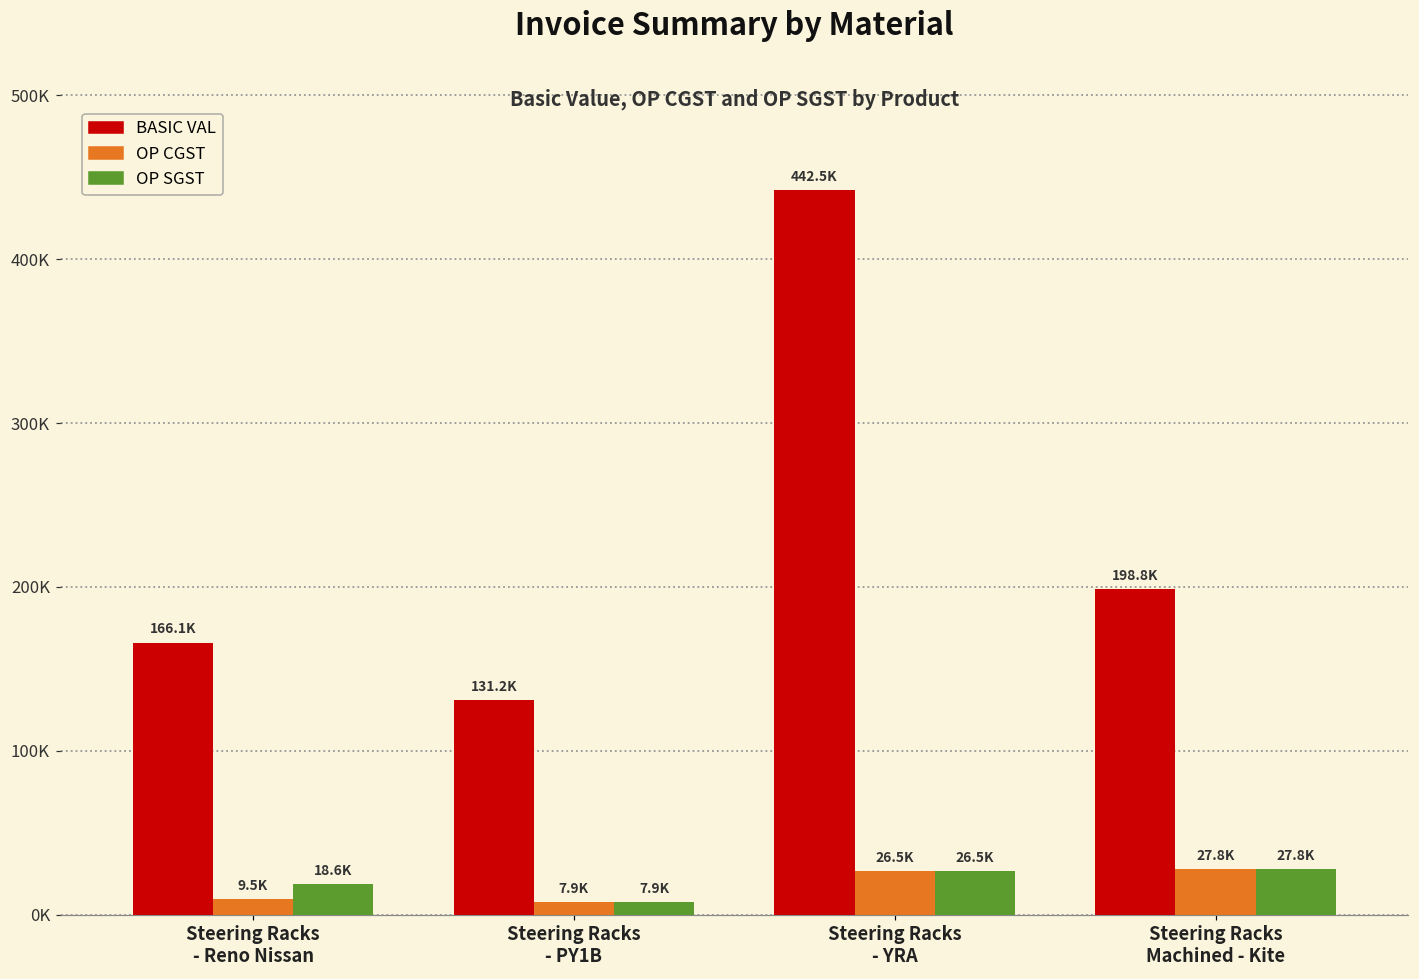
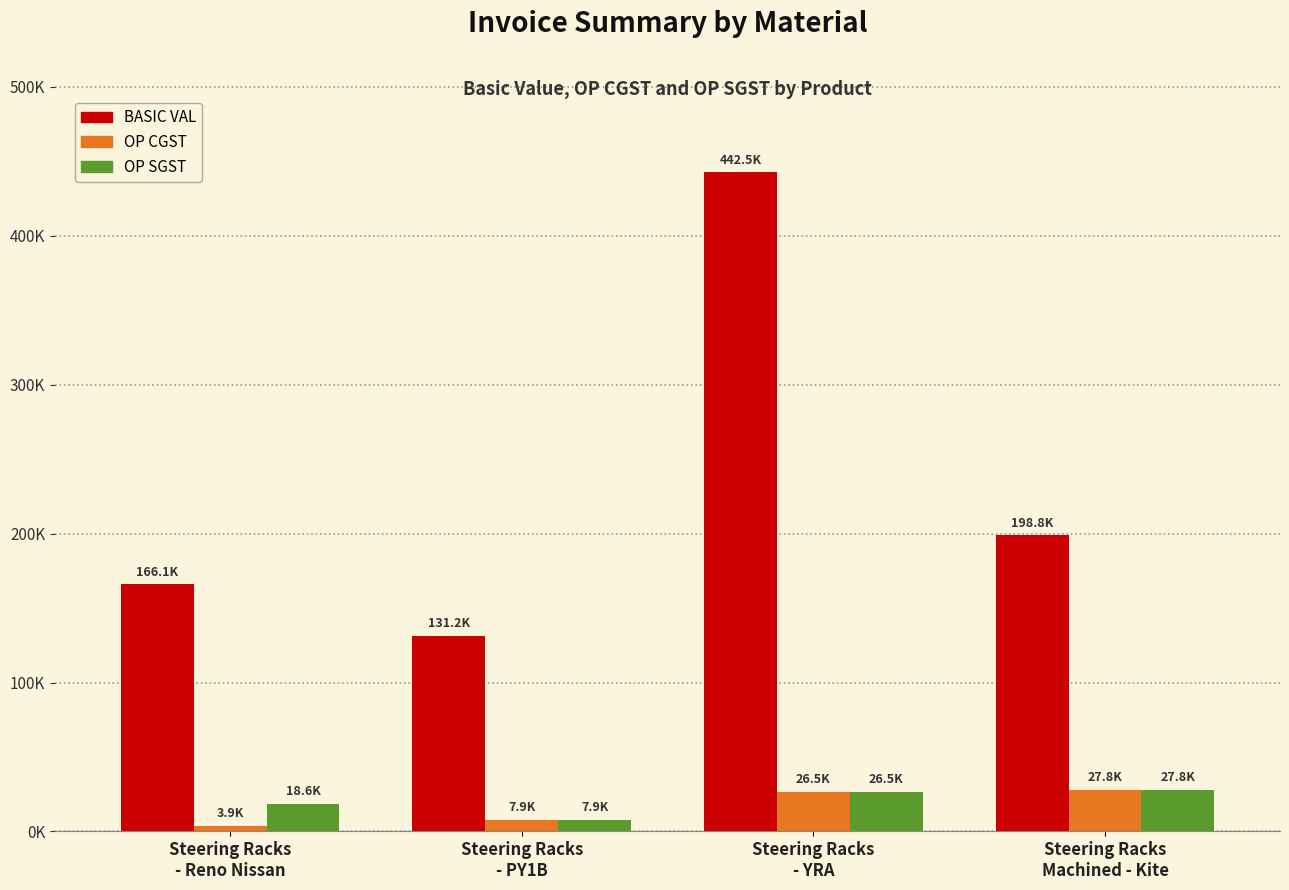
OP CGST, Steering Racks - Reno Nissan: 9.5K -> 3.9K
